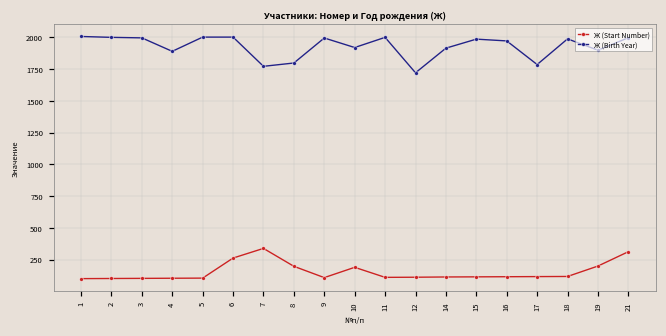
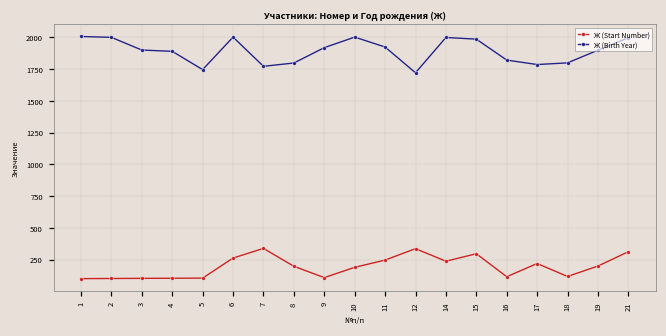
Ж (Birth Year), 3: 2000 -> 1900
Ж (Birth Year), 5: 2000 -> 1750
Ж (Birth Year), 9: 2000 -> 1920
Ж (Birth Year), 10: 1920 -> 2000
Ж (Start Number), 11: 110 -> 250
Ж (Birth Year), 11: 2000 -> 1930
Ж (Start Number), 12: 110 -> 340
Ж (Start Number), 14: 110 -> 240
Ж (Birth Year), 14: 1920 -> 2000
Ж (Start Number), 15: 120 -> 300
Ж (Birth Year), 16: 1970 -> 1820
Ж (Start Number), 17: 120 -> 220
Ж (Birth Year), 18: 1990 -> 1800
